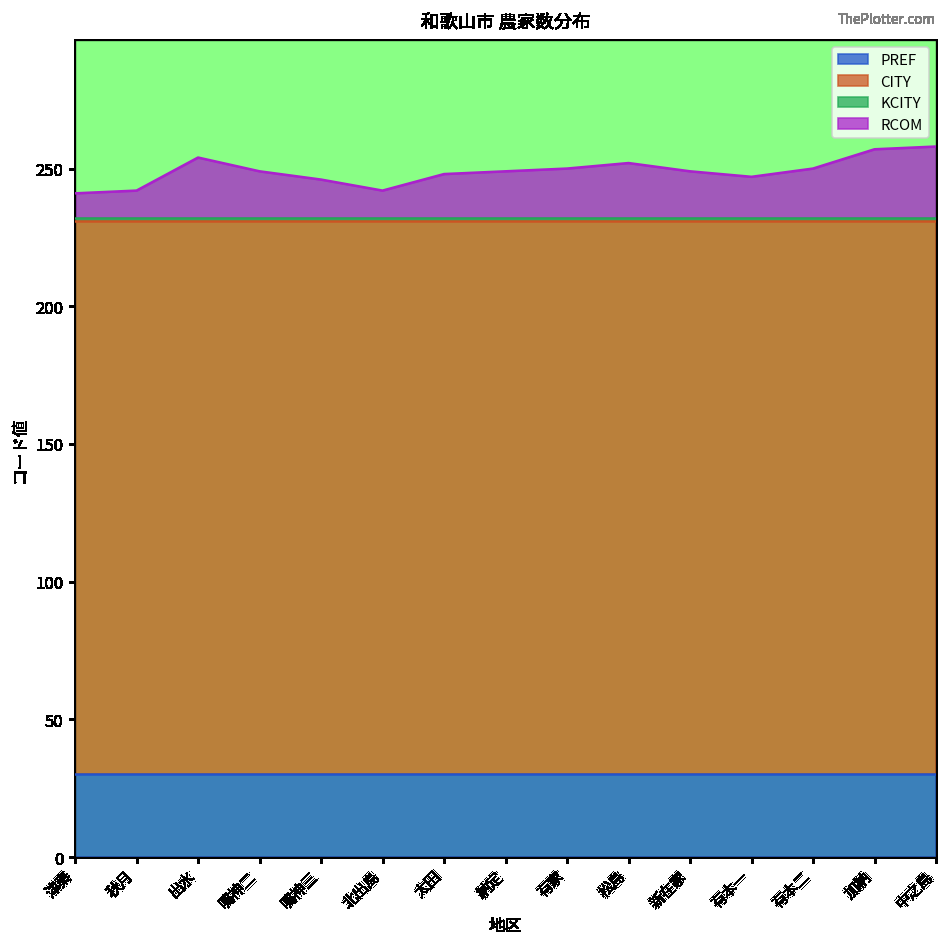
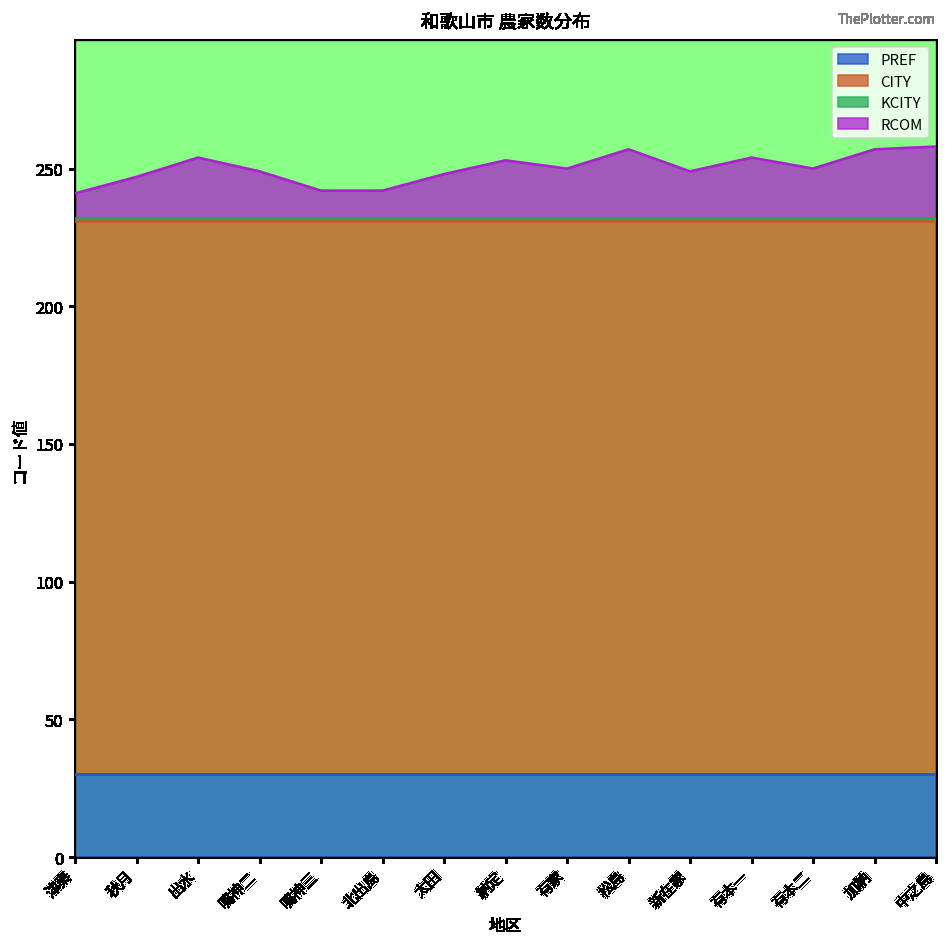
RCOM, 秋月: 242 -> 247
RCOM, 鳴神三: 246 -> 242
RCOM, 納定: 249 -> 253
RCOM, 松島: 252 -> 257
RCOM, 有本一: 247 -> 254
